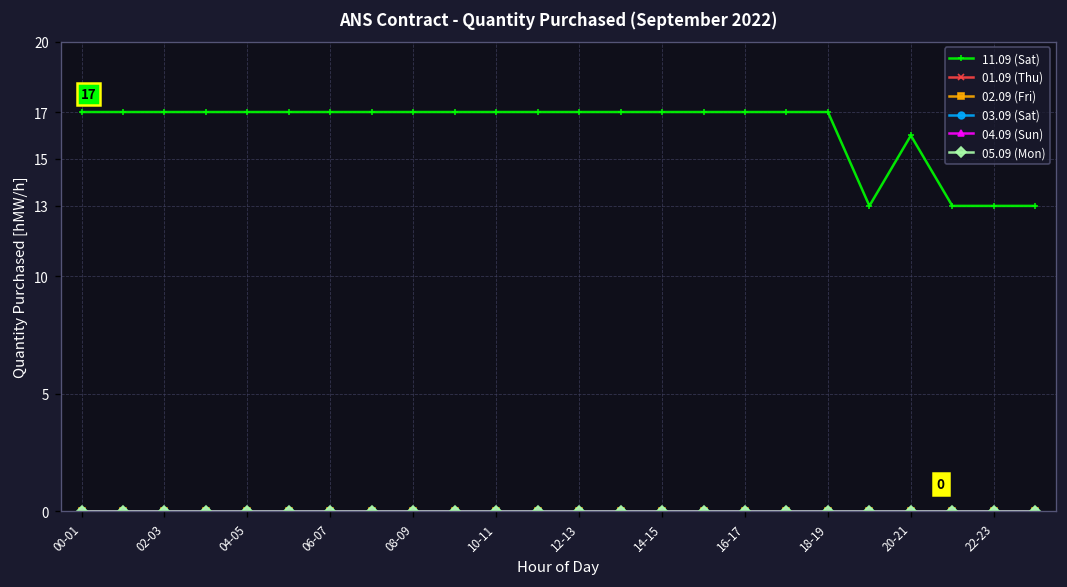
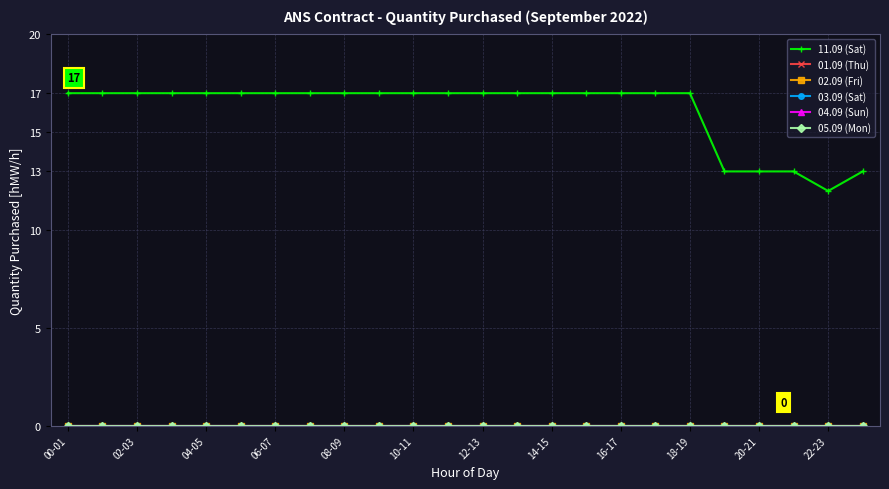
11.09 (Sat), 20-21: 16 -> 13
11.09 (Sat), 22-23: 13 -> 12
